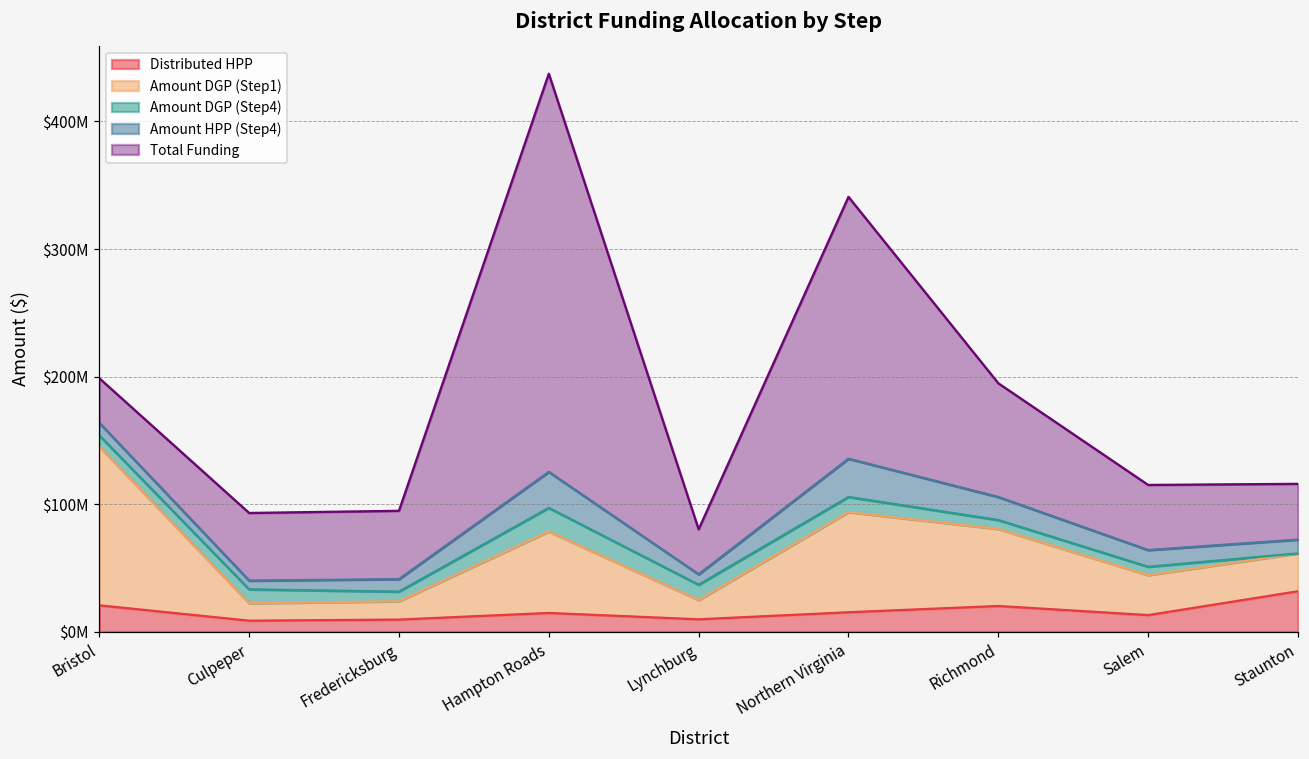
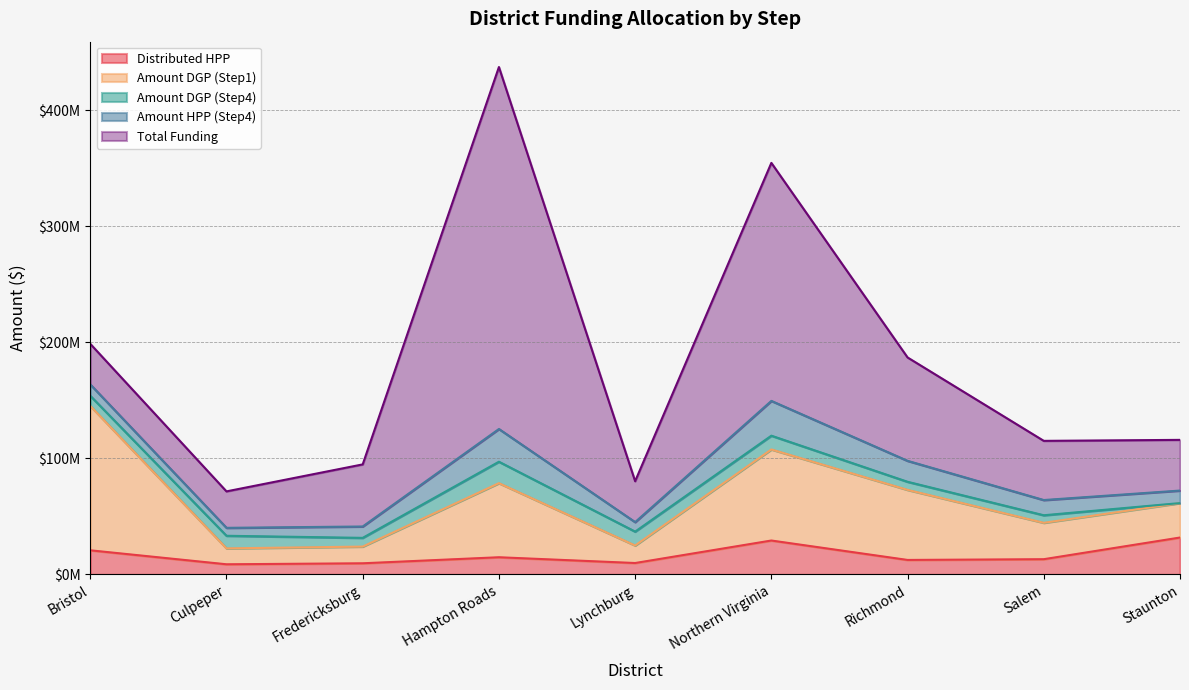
Total Funding, Culpeper: $53000000 -> $31000000
Distributed HPP, Northern Virginia: $15000000 -> $29000000
Distributed HPP, Richmond: $20000000 -> $12000000
